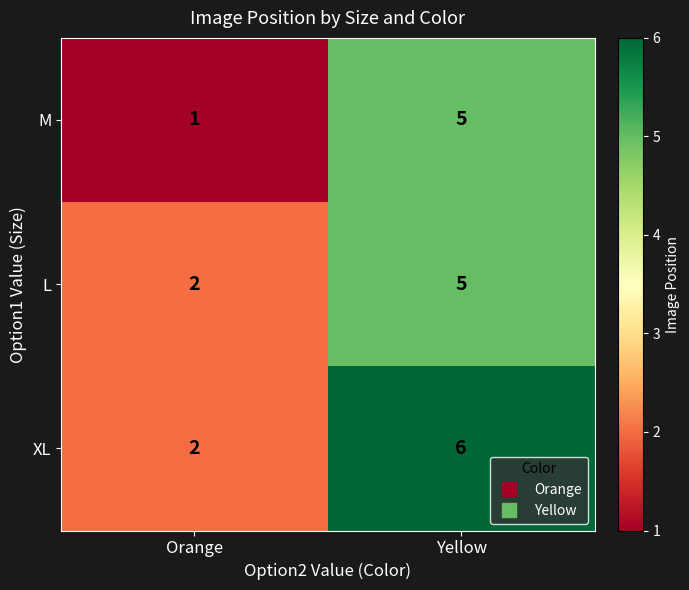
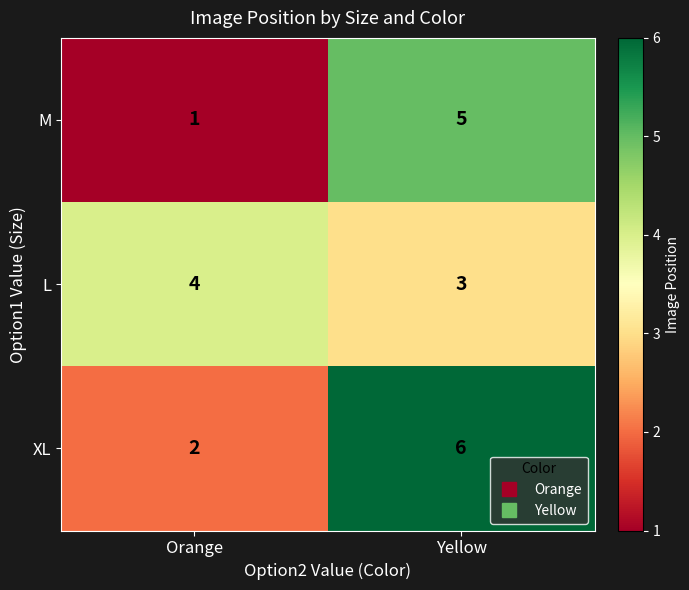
L, Orange: 2 -> 4
L, Yellow: 5 -> 3
